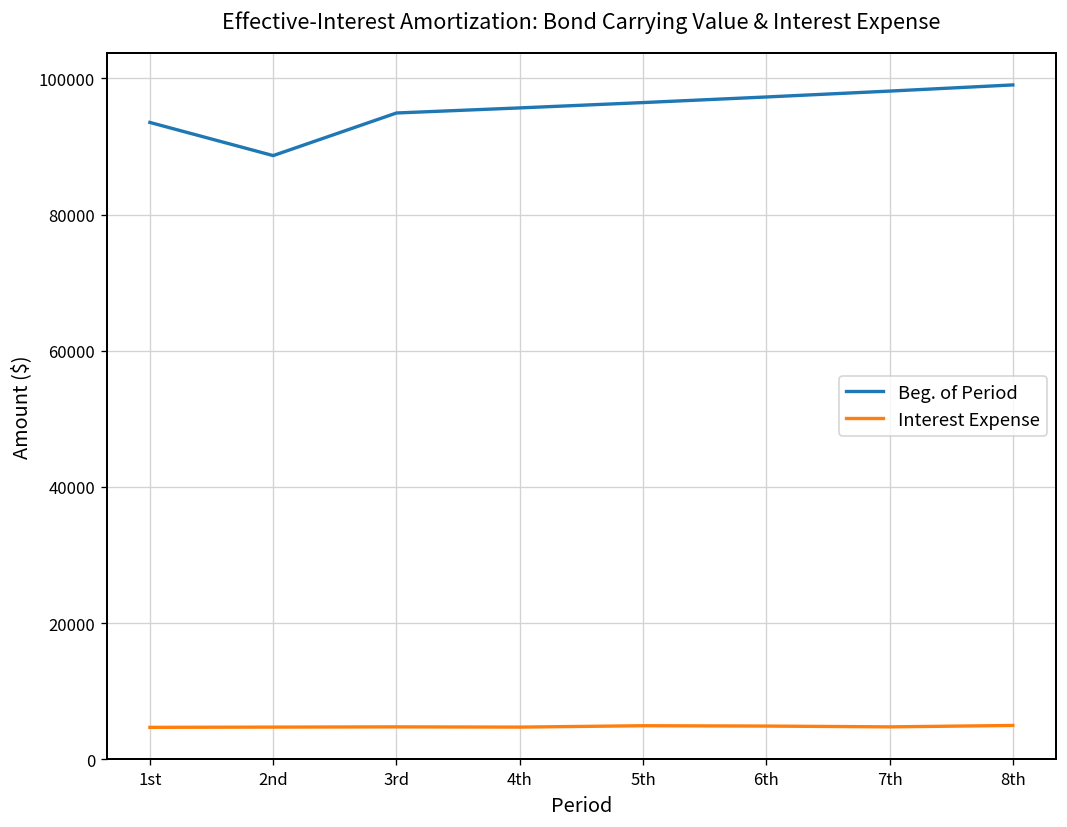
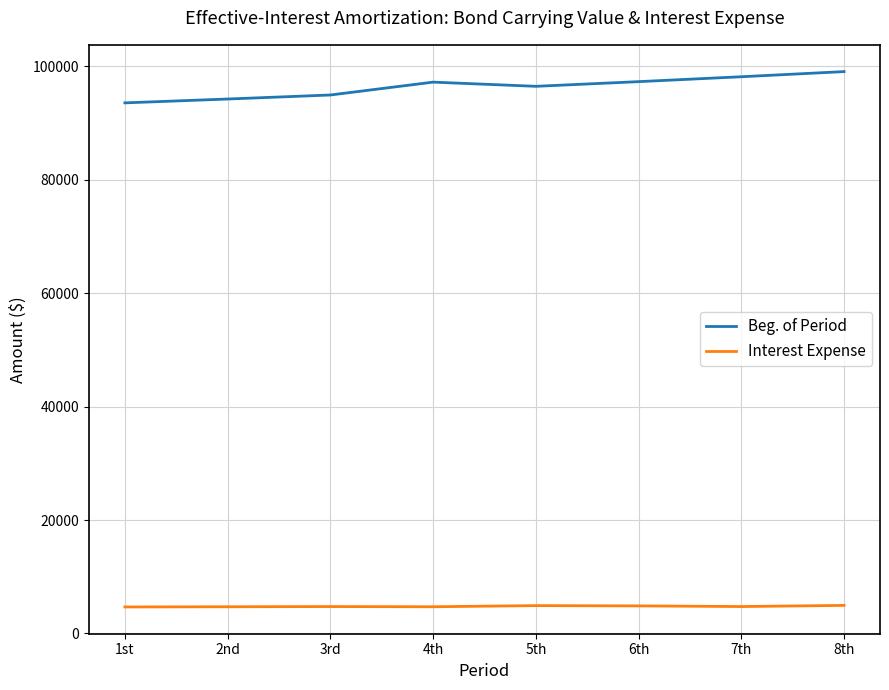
Beg. of Period, 2nd: 89000 -> 94000
Beg. of Period, 4th: 96000 -> 97000
